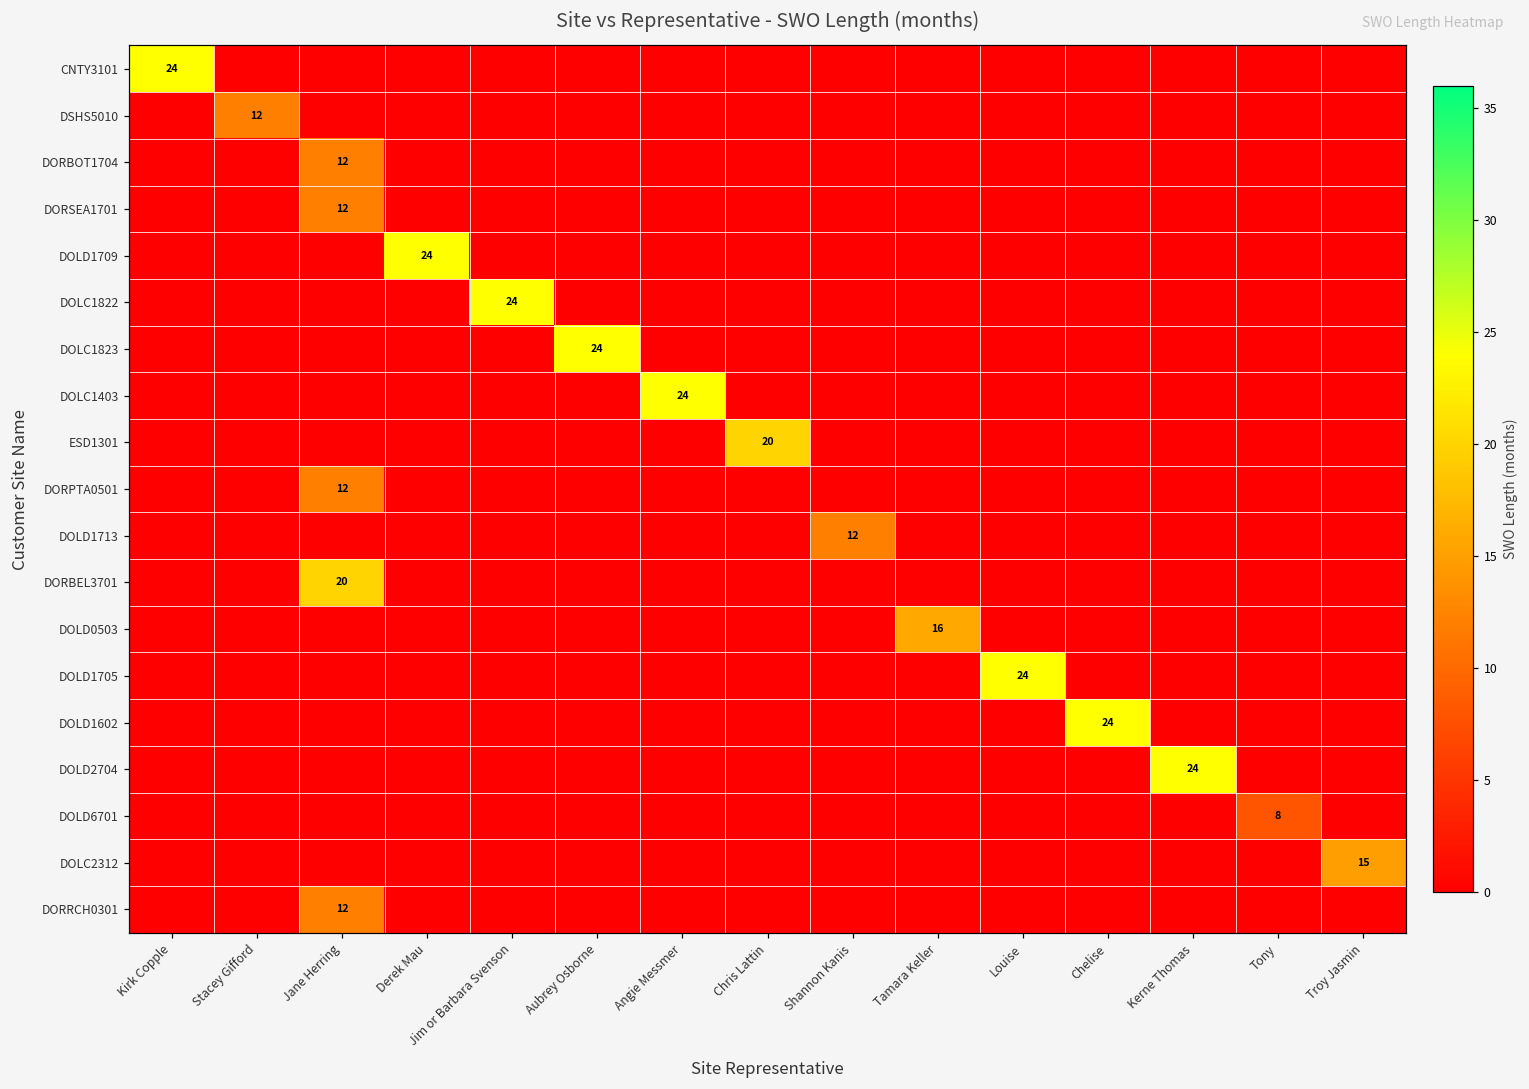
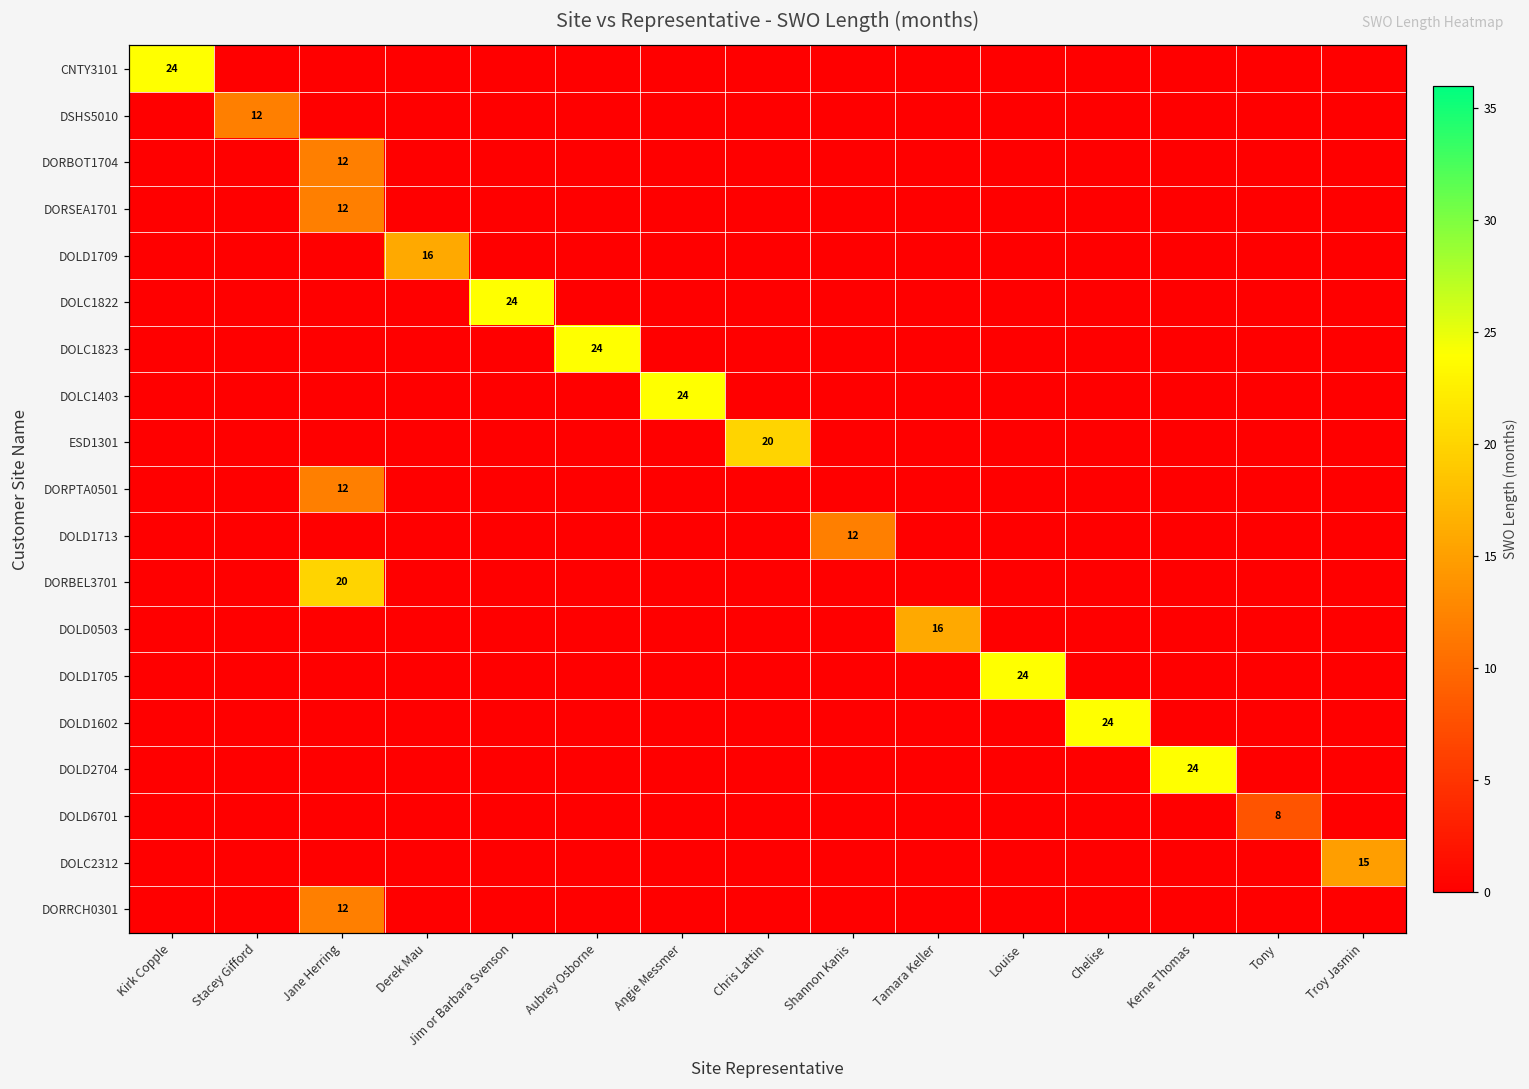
DOLD1709, Derek Mau: 24 -> 16
